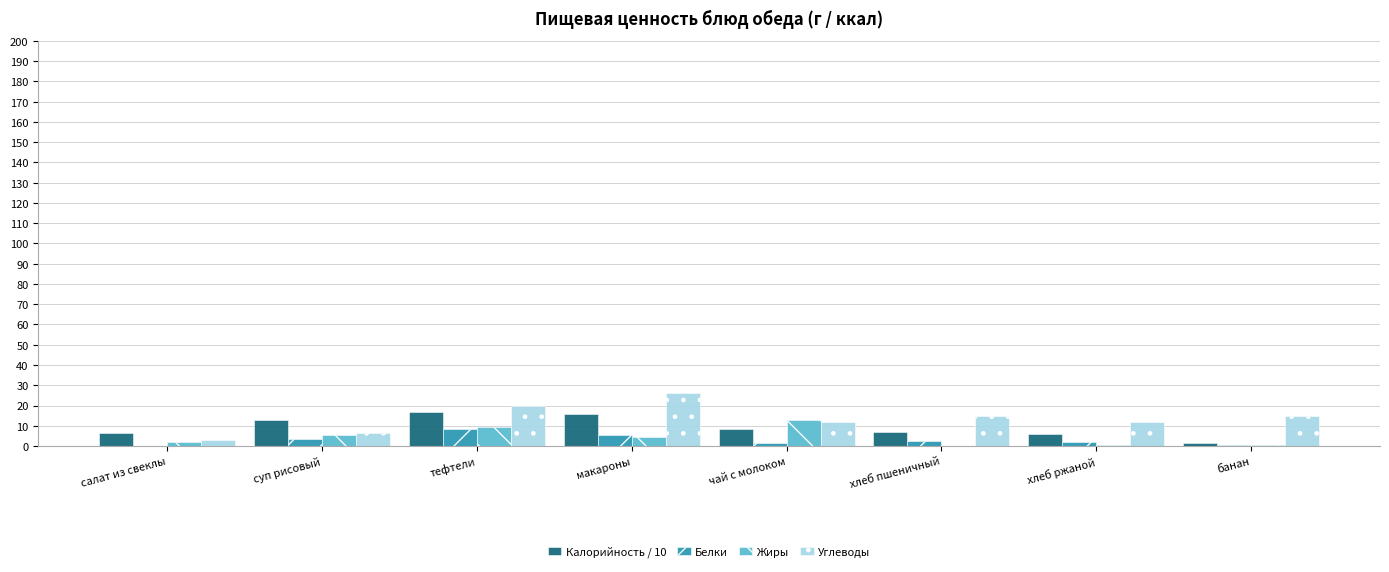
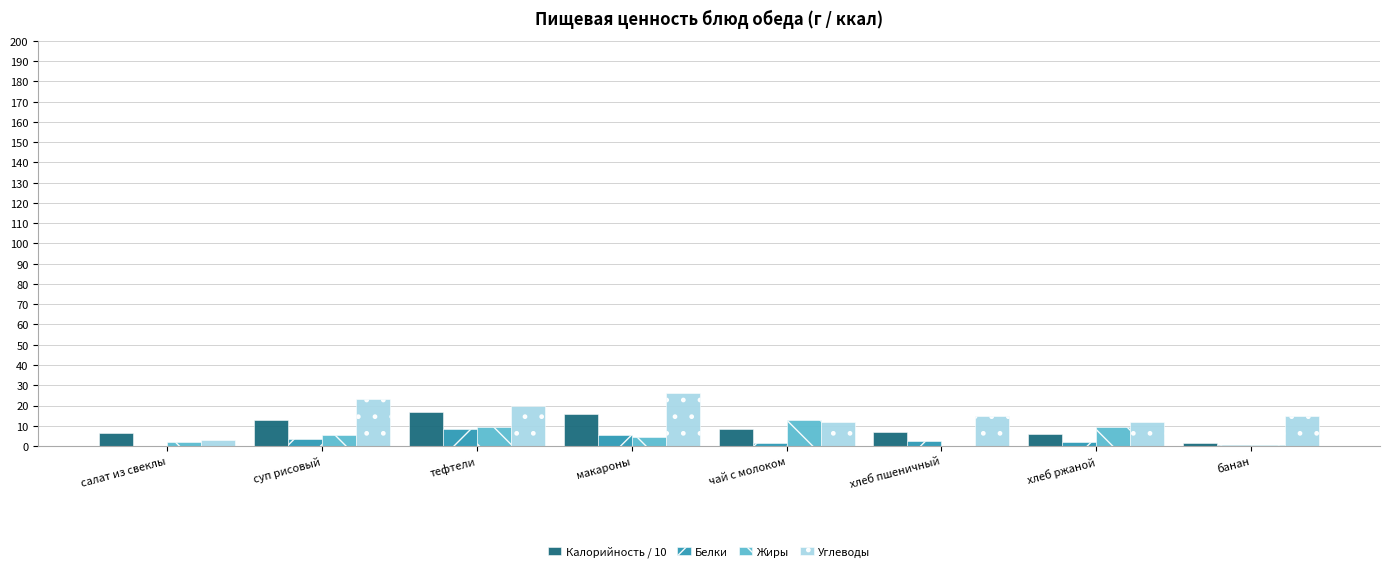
Углеводы, суп рисовый: 6 -> 23
Жиры, хлеб ржаной: 0 -> 9
